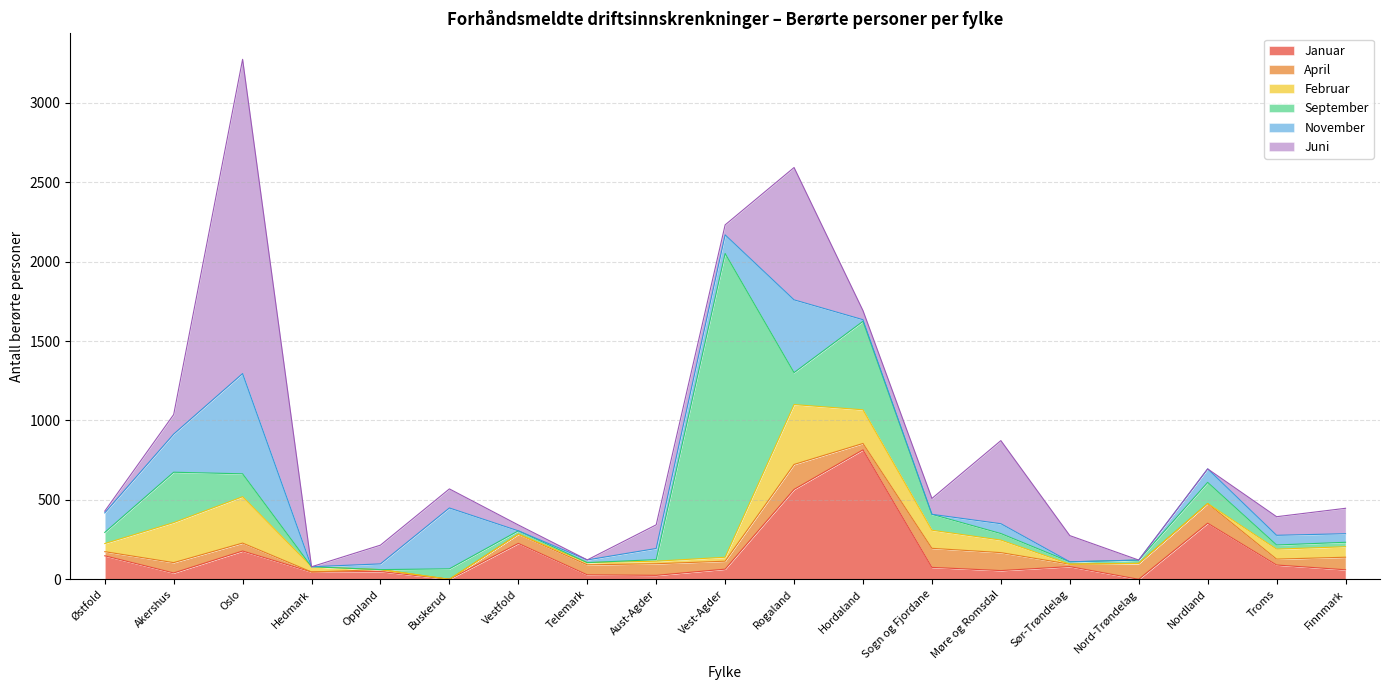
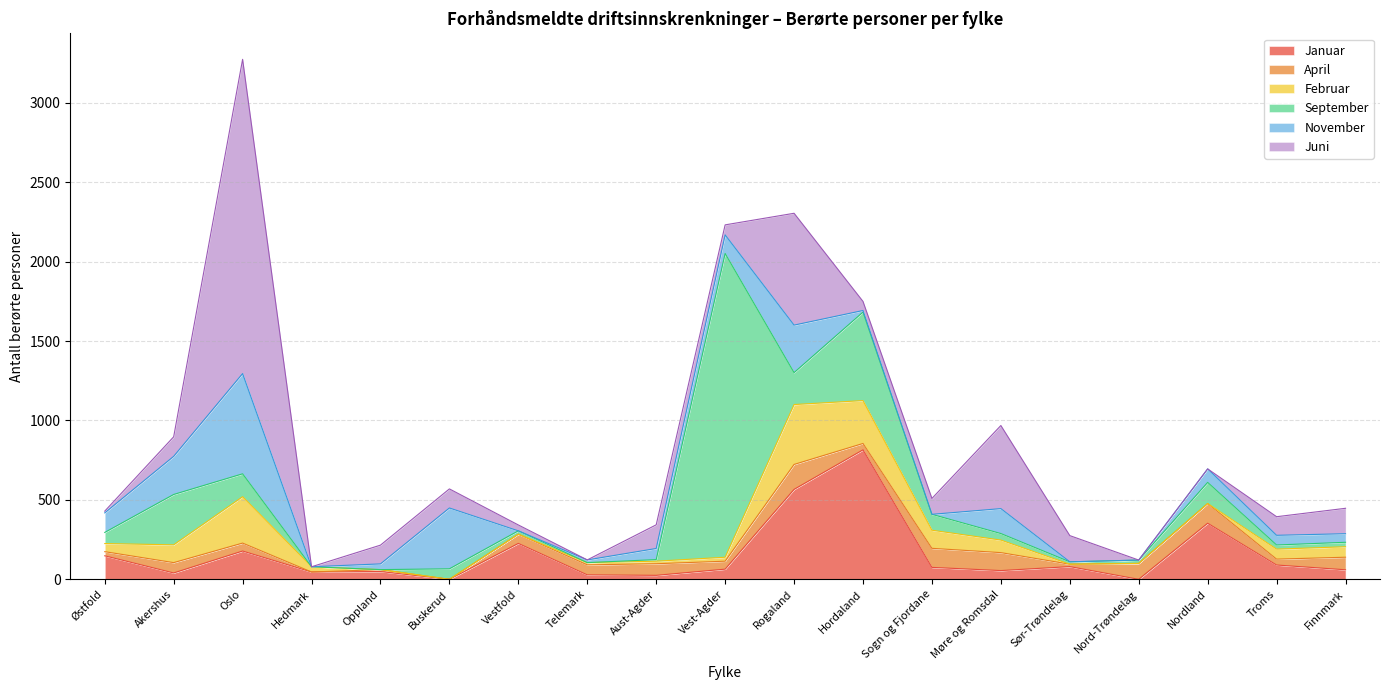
Februar, Akershus: 250 -> 110
November, Rogaland: 460 -> 300
Juni, Rogaland: 830 -> 700
Februar, Hordaland: 210 -> 270
November, Møre og Romsdal: 60 -> 160
